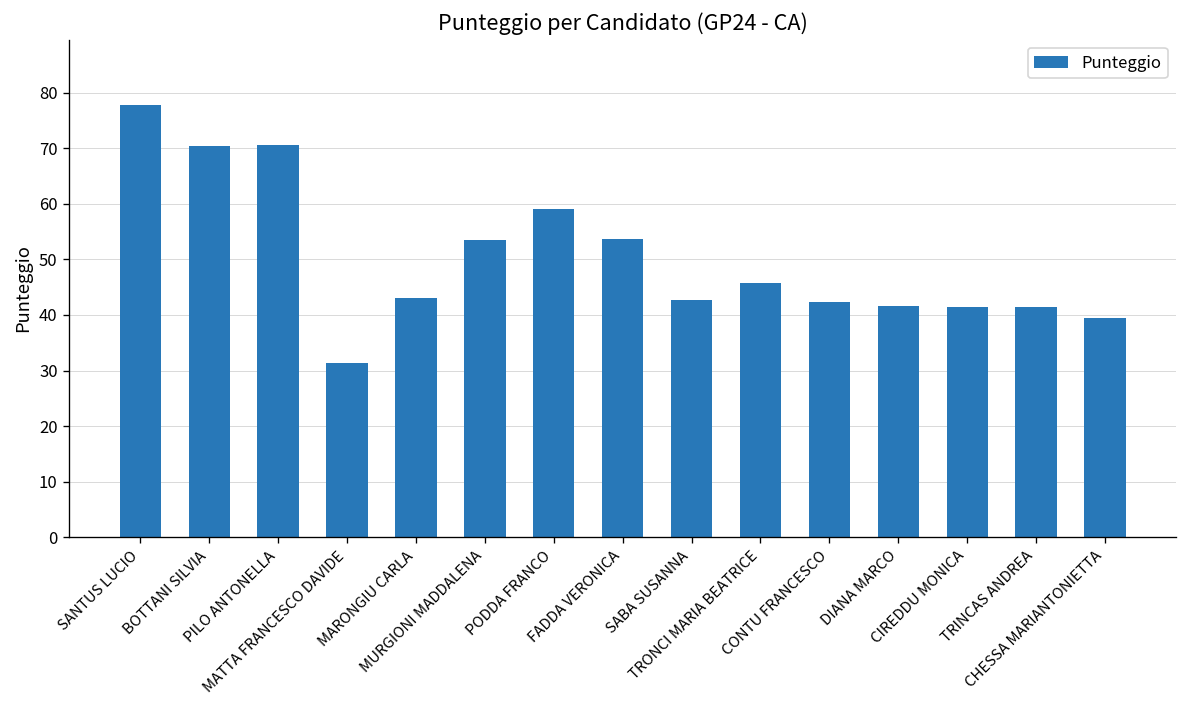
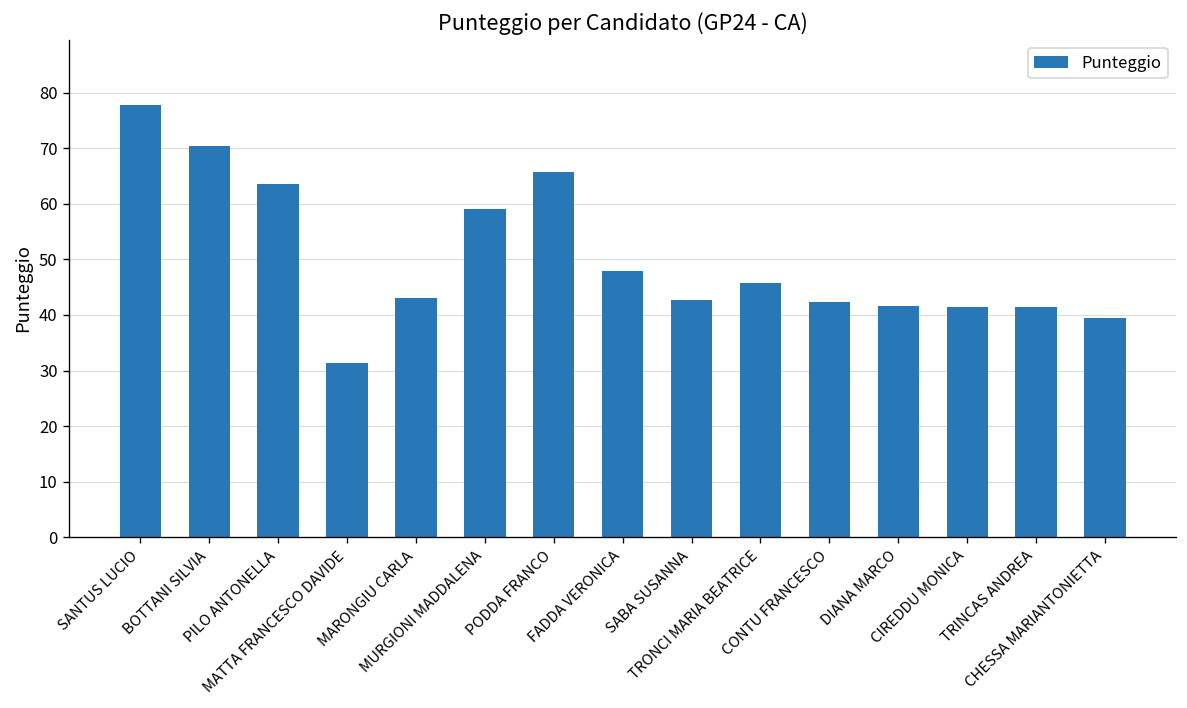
PILO ANTONELLA: 71 -> 64
MURGIONI MADDALENA: 54 -> 59
PODDA FRANCO: 59 -> 66
FADDA VERONICA: 54 -> 48
